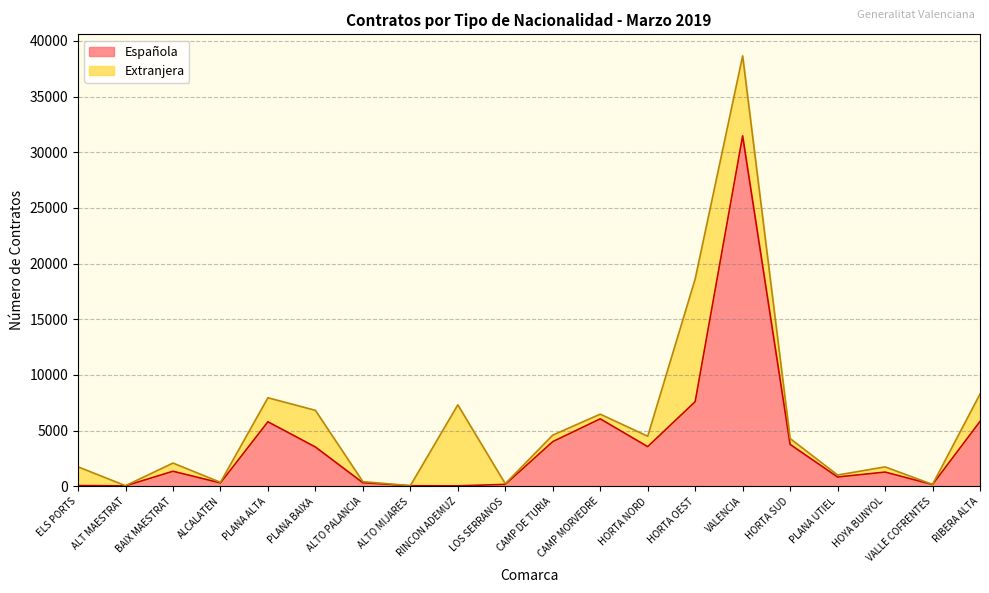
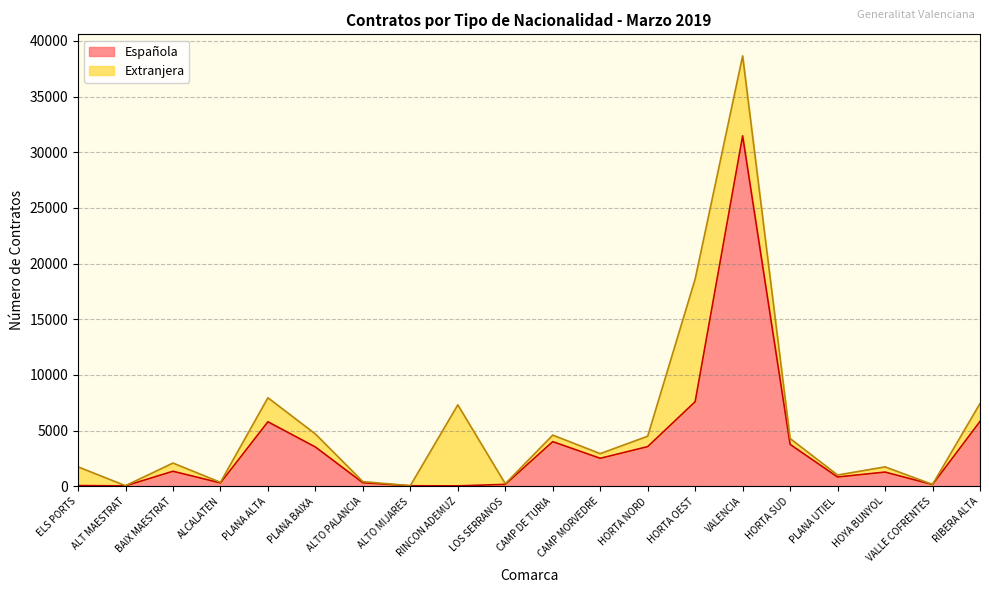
Extranjera, PLANA BAIXA: 3300 -> 1200
Española, CAMP MORVEDRE: 6100 -> 2500
Extranjera, RIBERA ALTA: 2500 -> 1600
